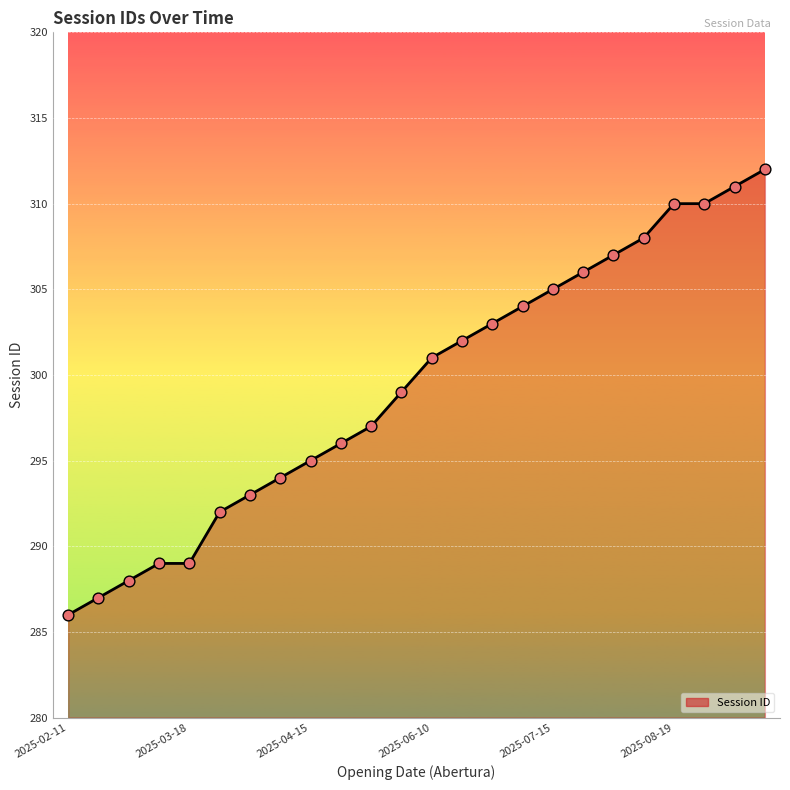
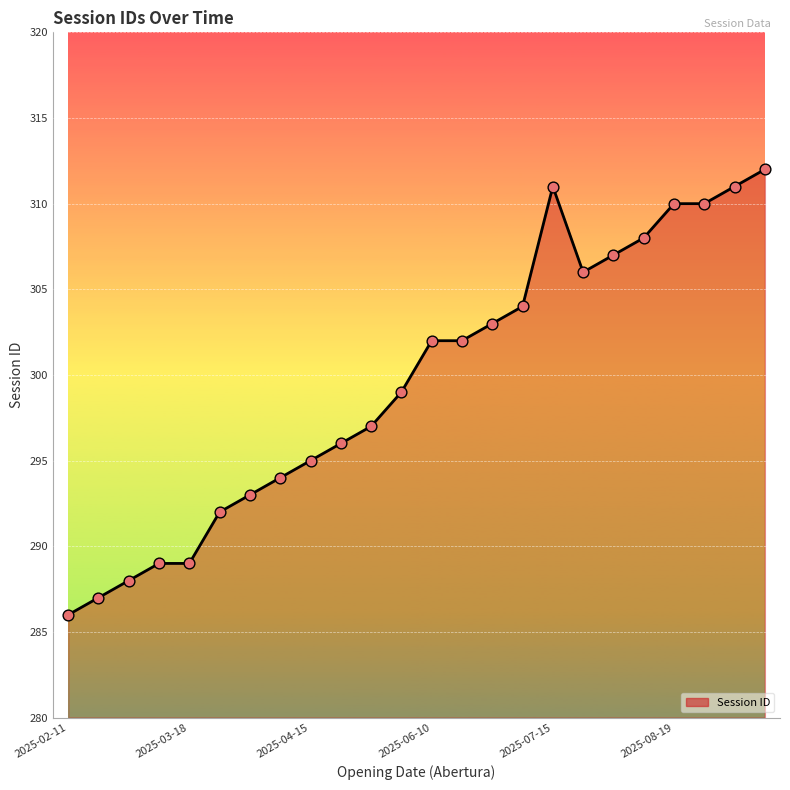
2025-06-10: 301 -> 302
2025-07-15: 305 -> 311
